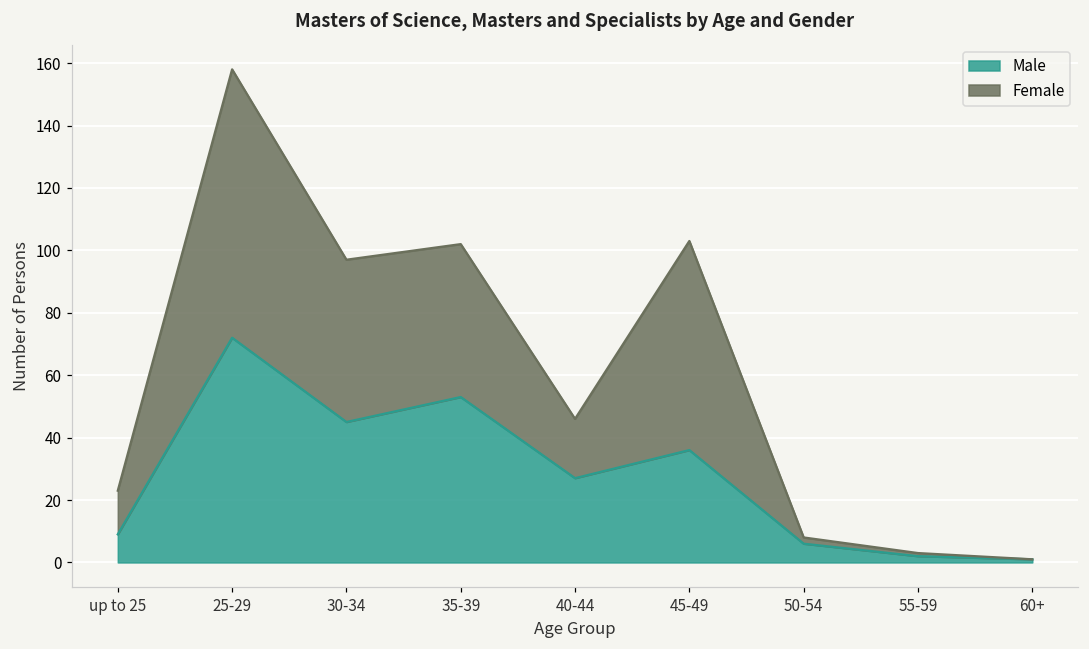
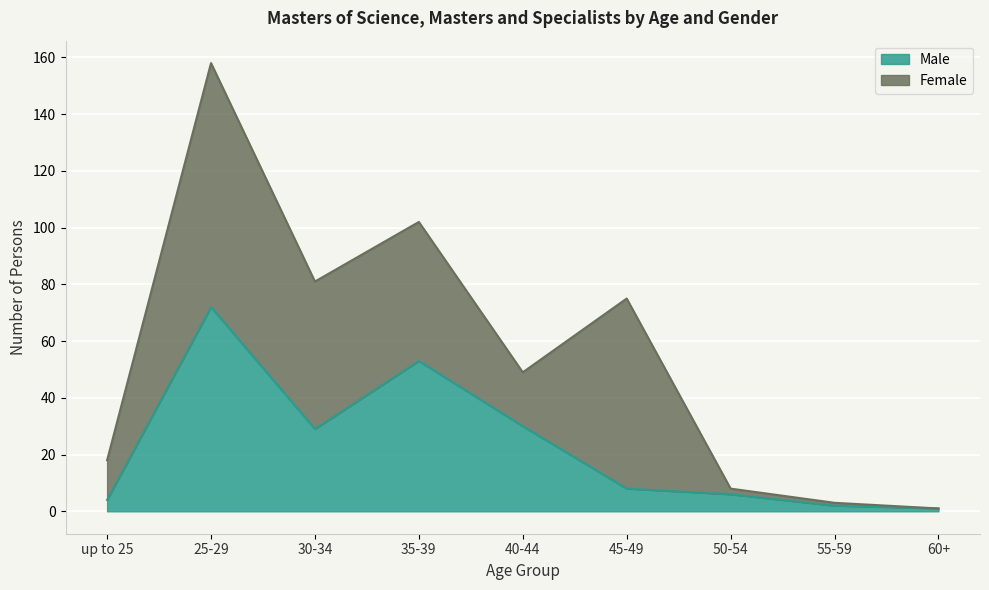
Male, up to 25: 9 -> 4
Male, 30-34: 45 -> 29
Male, 40-44: 27 -> 30
Male, 45-49: 36 -> 8
